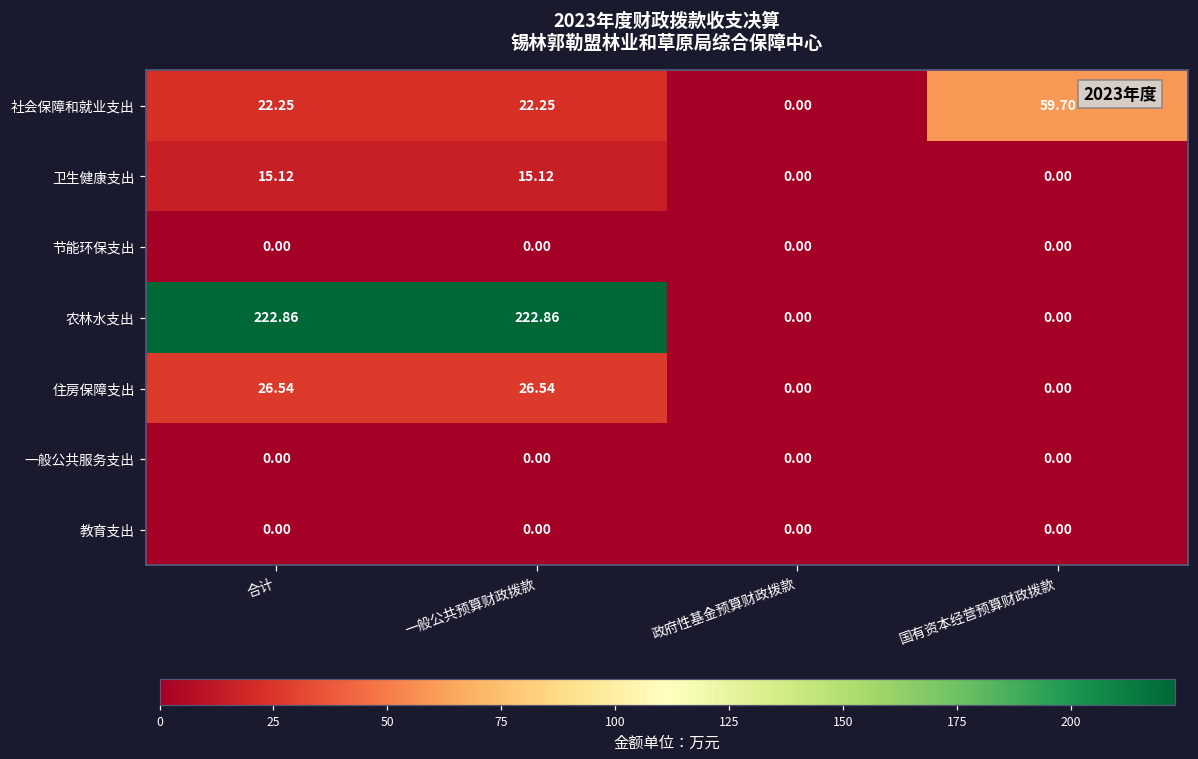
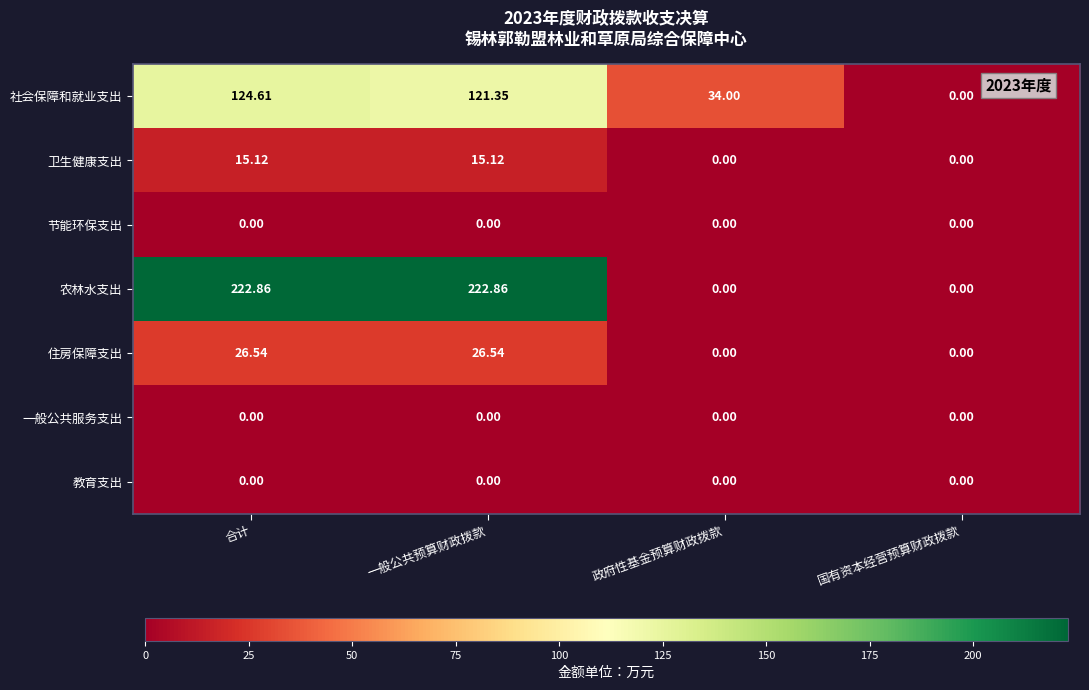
社会保障和就业支出, 合计: 22.25 -> 124.61
社会保障和就业支出, 一般公共预算财政拨款: 22.25 -> 121.35
社会保障和就业支出, 政府性基金预算财政拨款: 0.00 -> 34.00
社会保障和就业支出, 国有资本经营预算财政拨款: 59.70 -> 0.00
